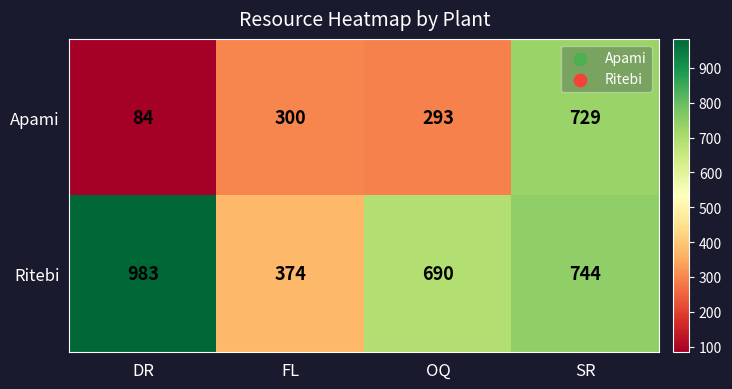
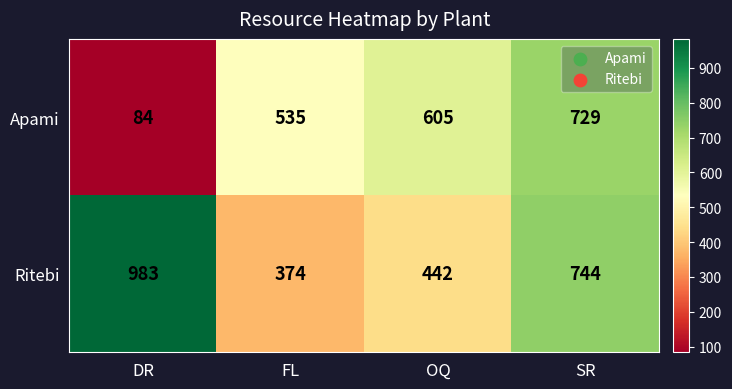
Apami, FL: 300 -> 535
Apami, OQ: 293 -> 605
Ritebi, OQ: 690 -> 442
